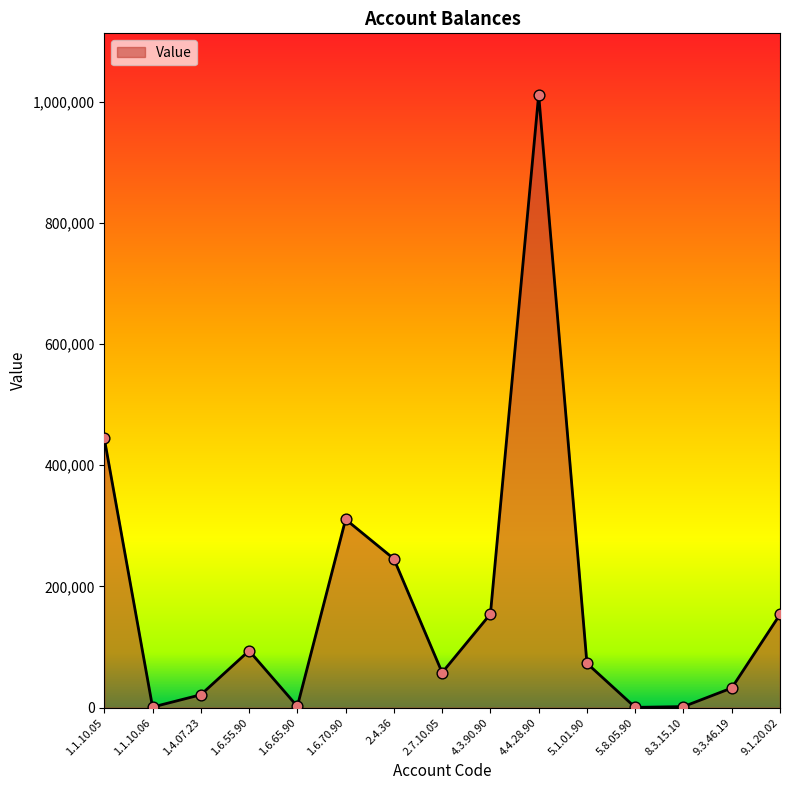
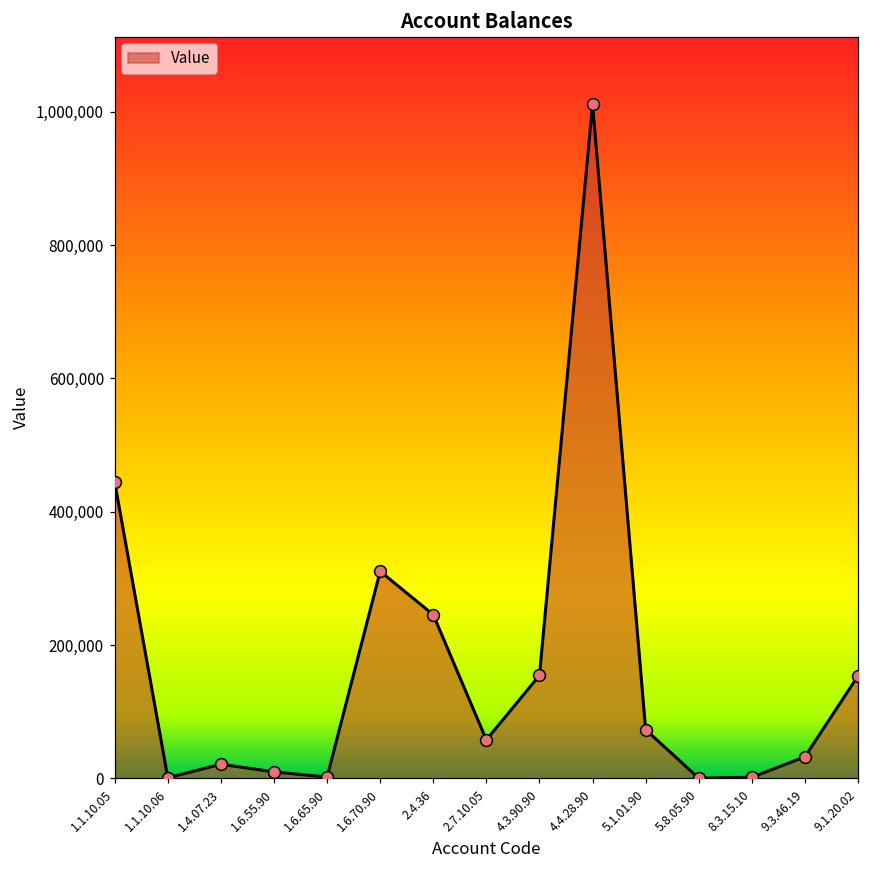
1.6.55.90: 90,000 -> 10,000
